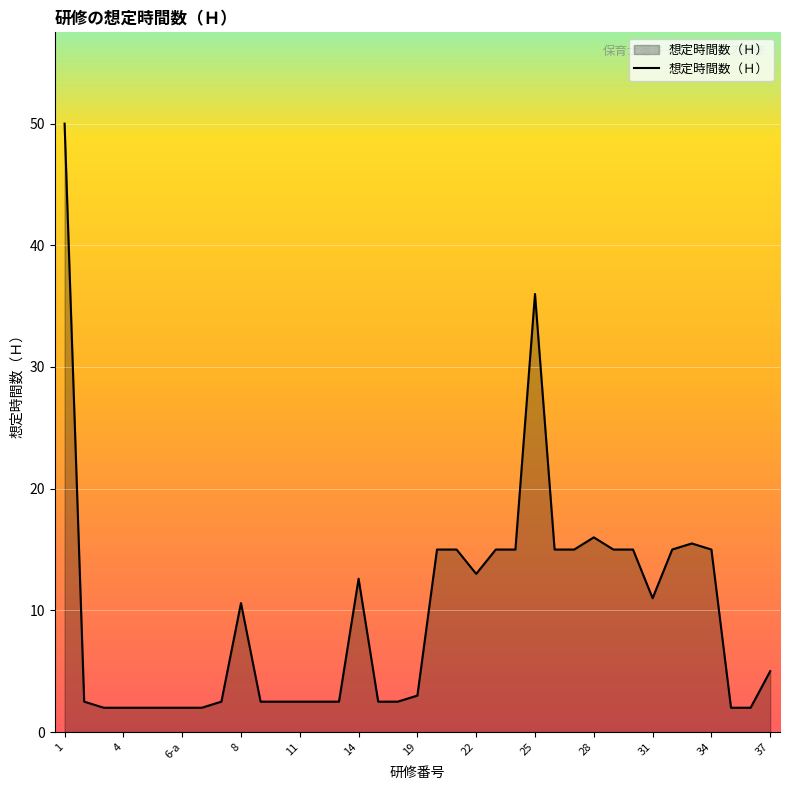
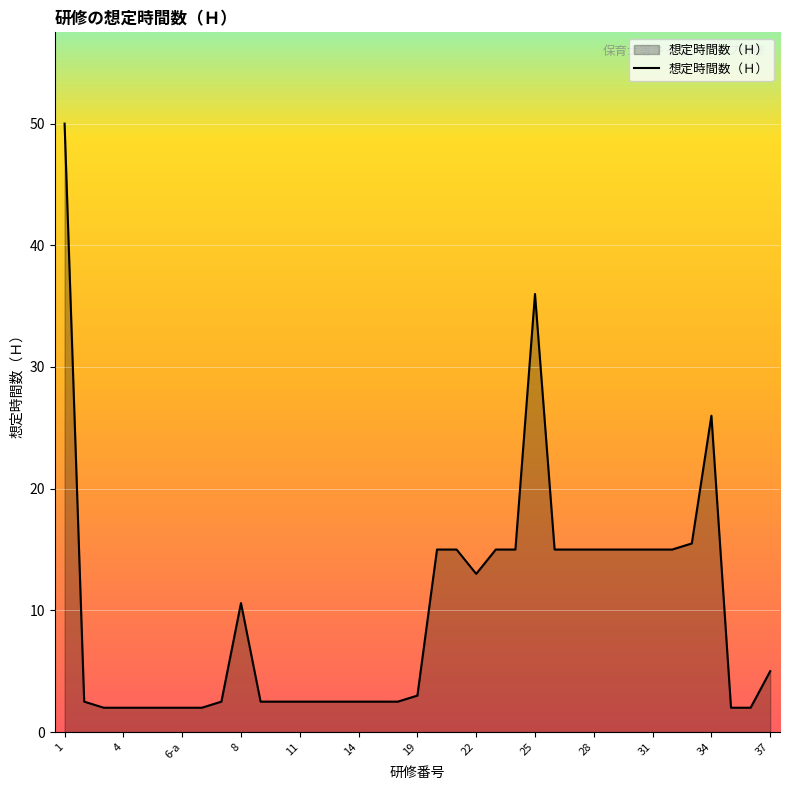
14: 12.6 -> 2.5
28: 16 -> 15
31: 11 -> 15
34: 15 -> 26
